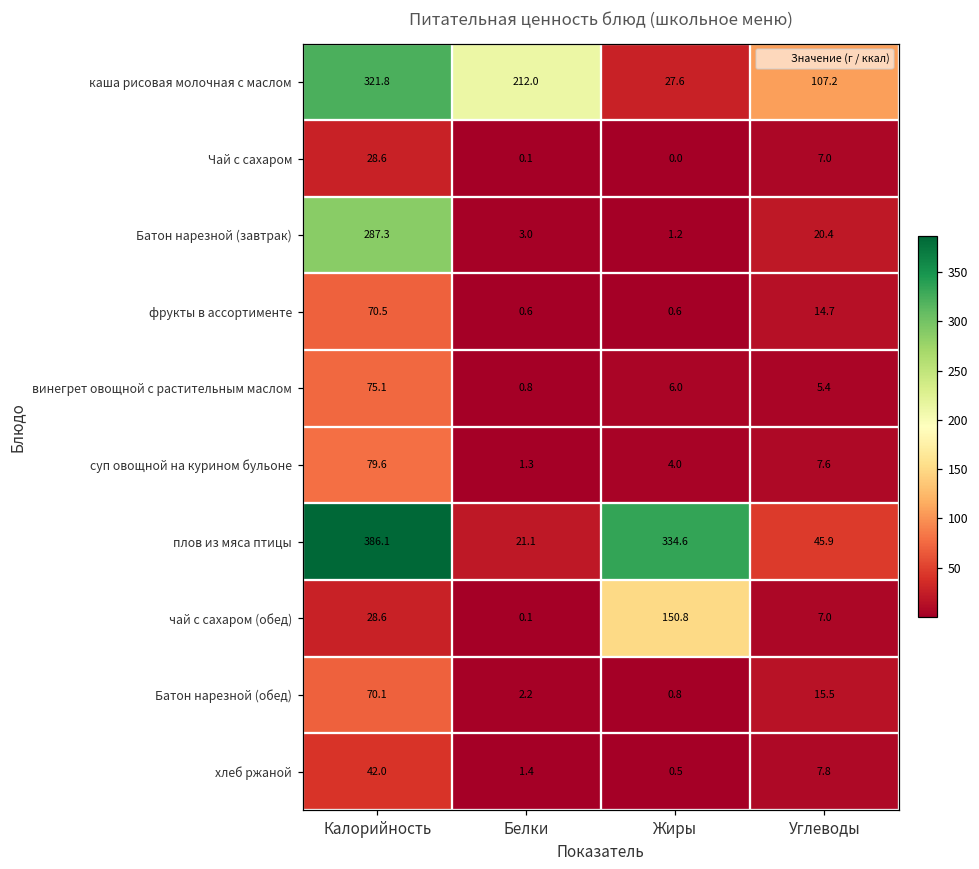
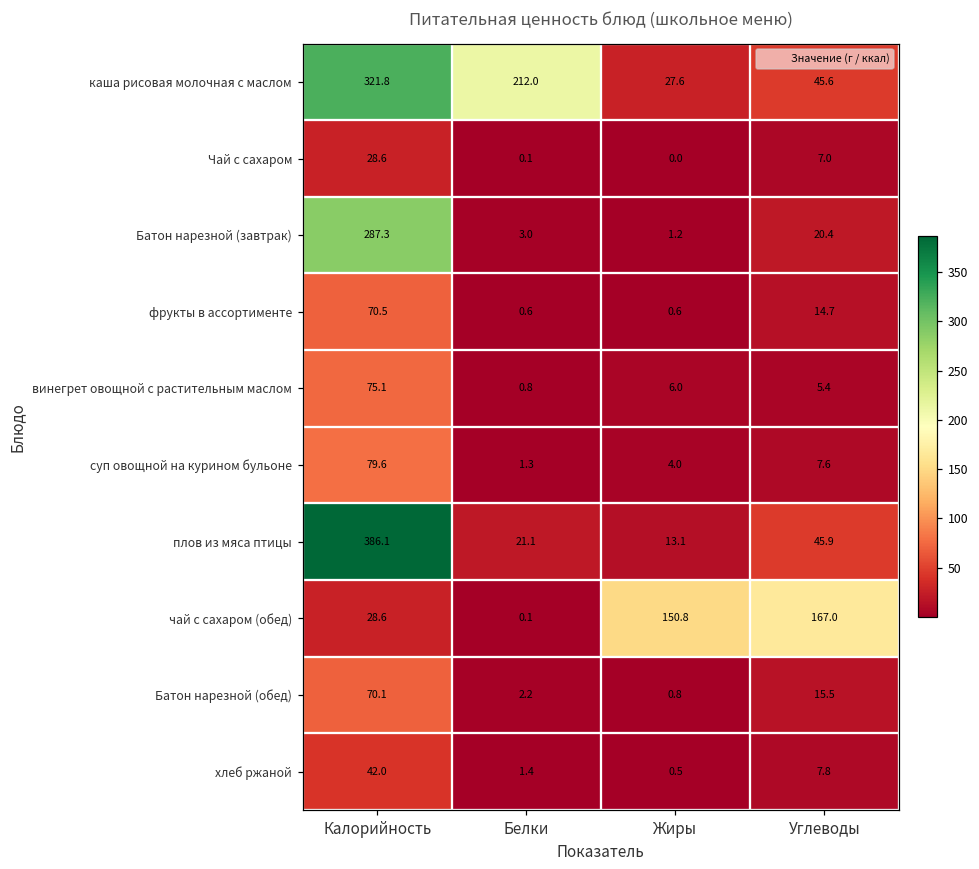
каша рисовая молочная с маслом, Углеводы: 107.2 -> 45.6
плов из мяса птицы, Жиры: 334.6 -> 13.1
чай с сахаром (обед), Углеводы: 7.0 -> 167.0
